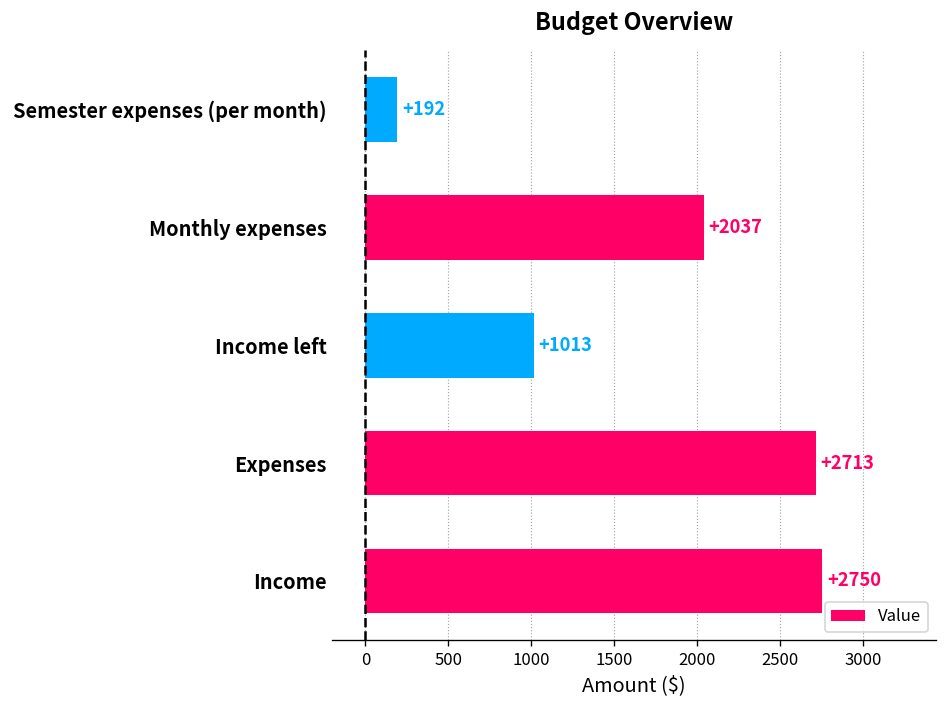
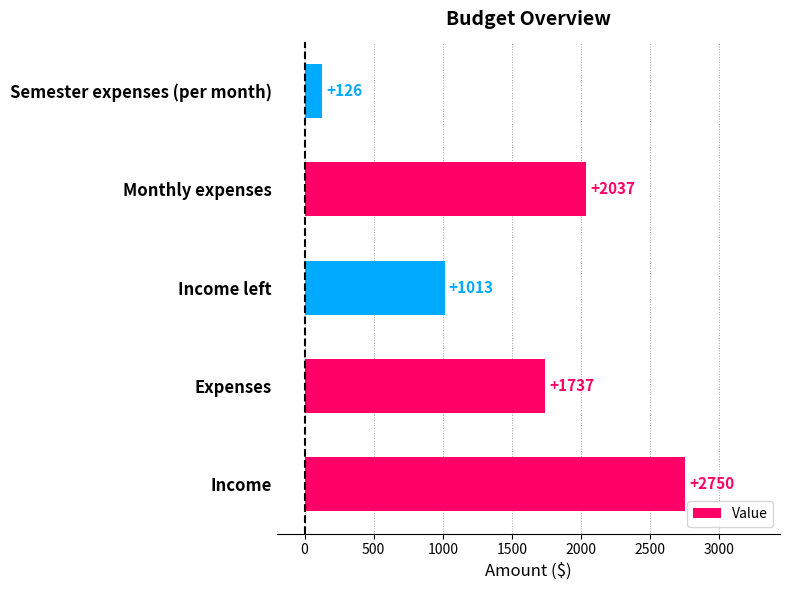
Semester expenses (per month): +192 -> +126
Expenses: +2713 -> +1737
